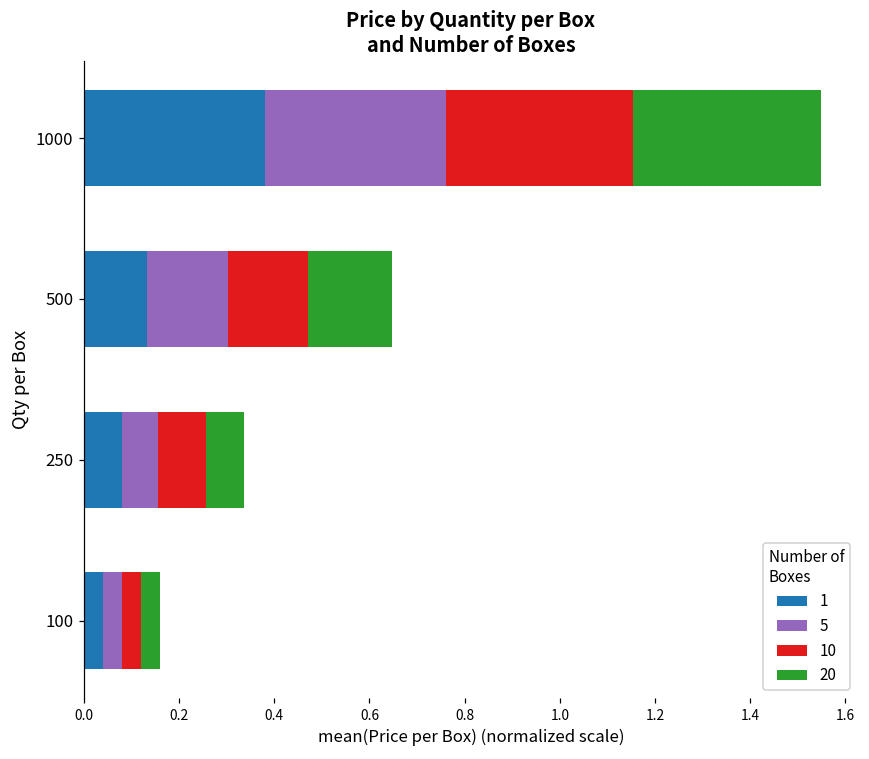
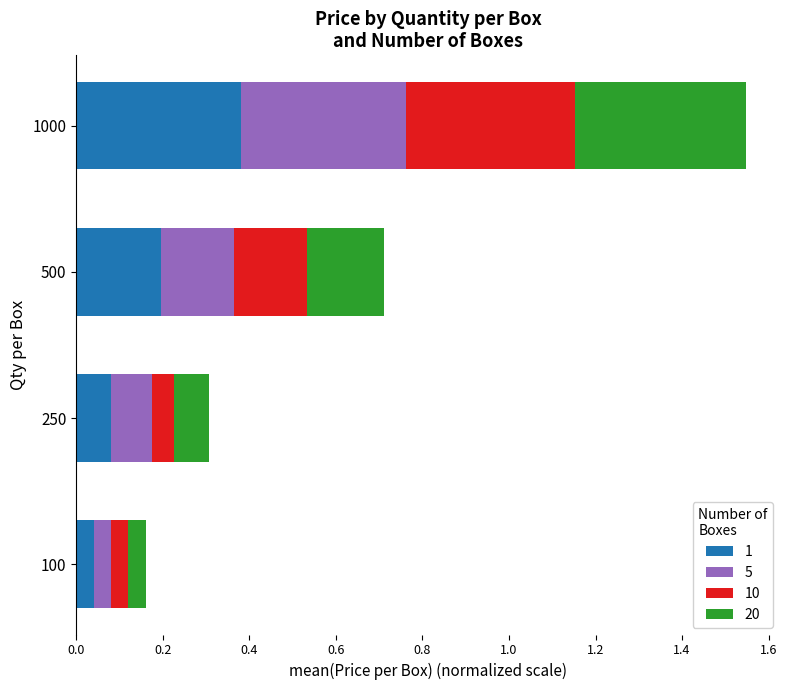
1, 500: 0.13 -> 0.20
5, 250: 0.08 -> 0.10
10, 250: 0.10 -> 0.05
